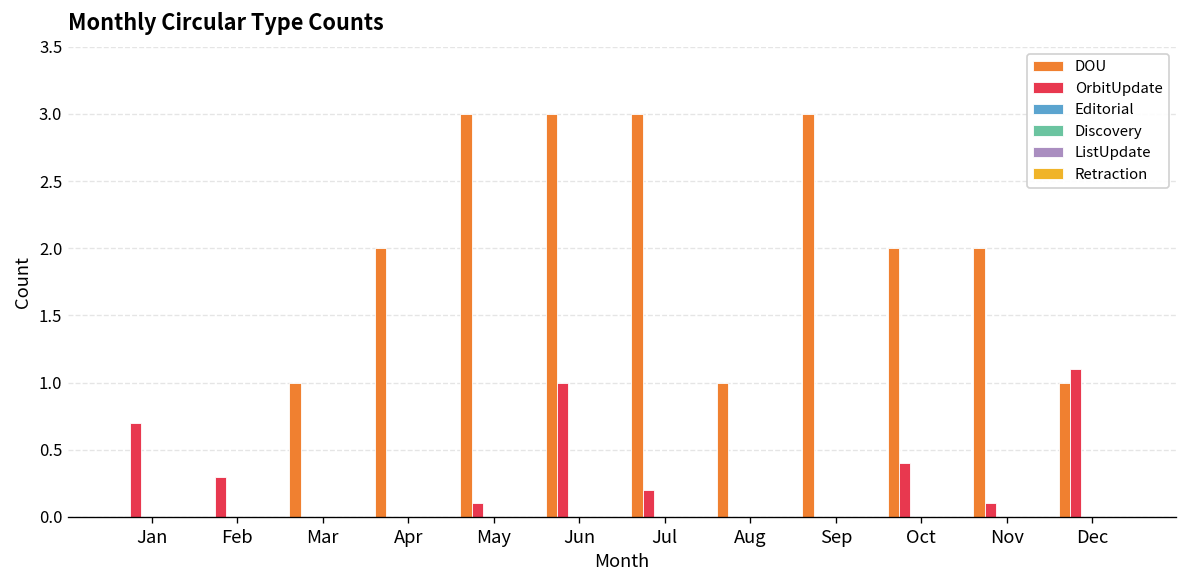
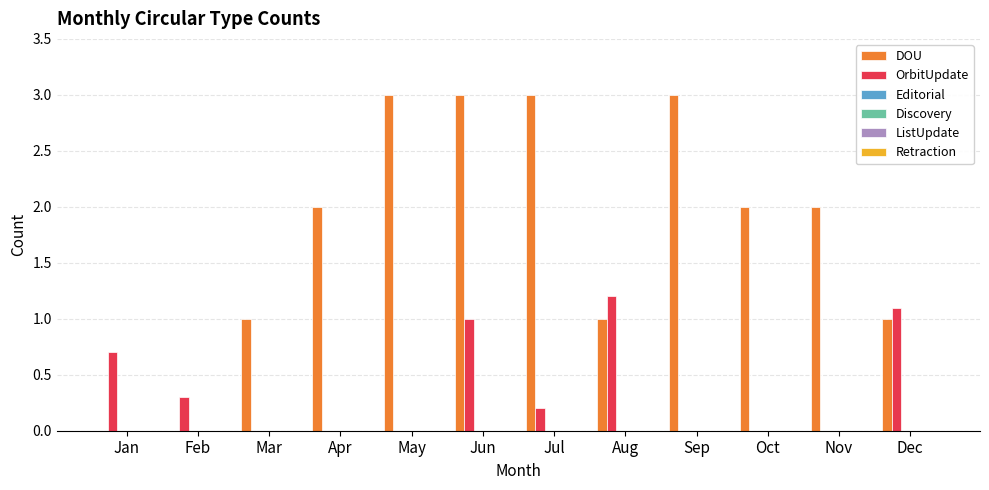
OrbitUpdate, May: 0.1 -> 0.0
OrbitUpdate, Aug: 0.0 -> 1.2
OrbitUpdate, Oct: 0.4 -> 0.0
OrbitUpdate, Nov: 0.1 -> 0.0
